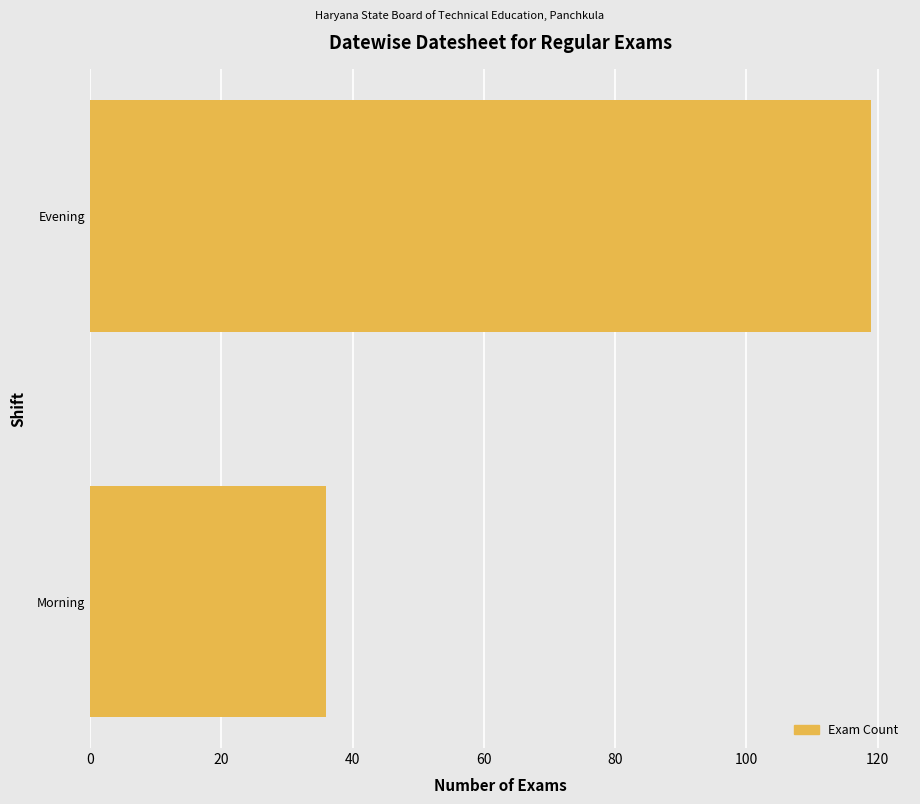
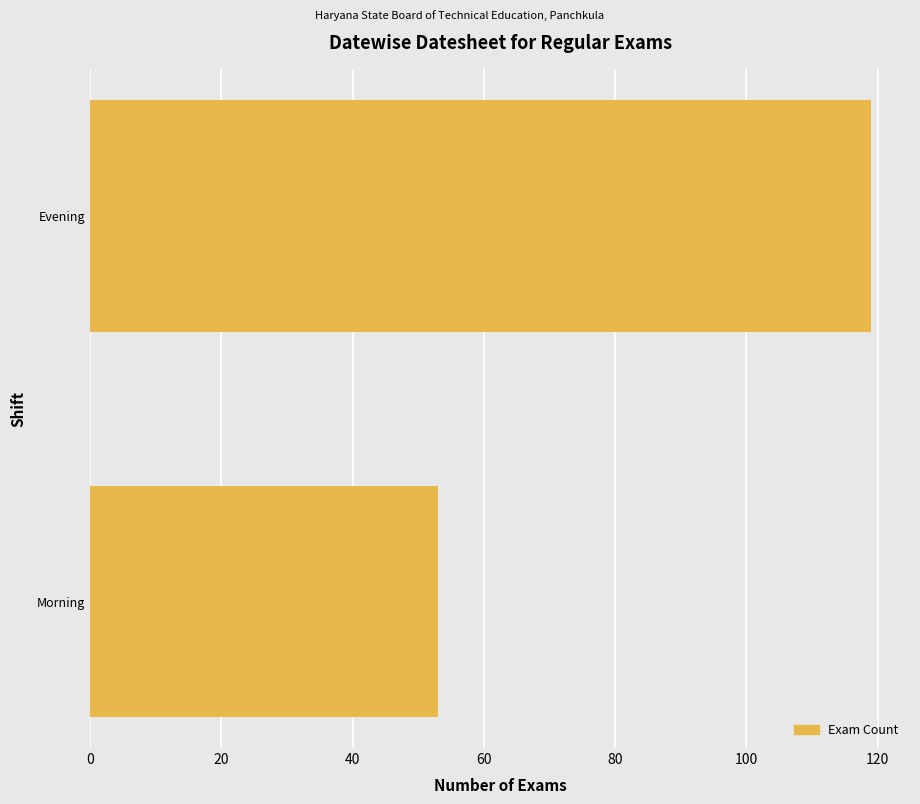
Morning: 36 -> 53
